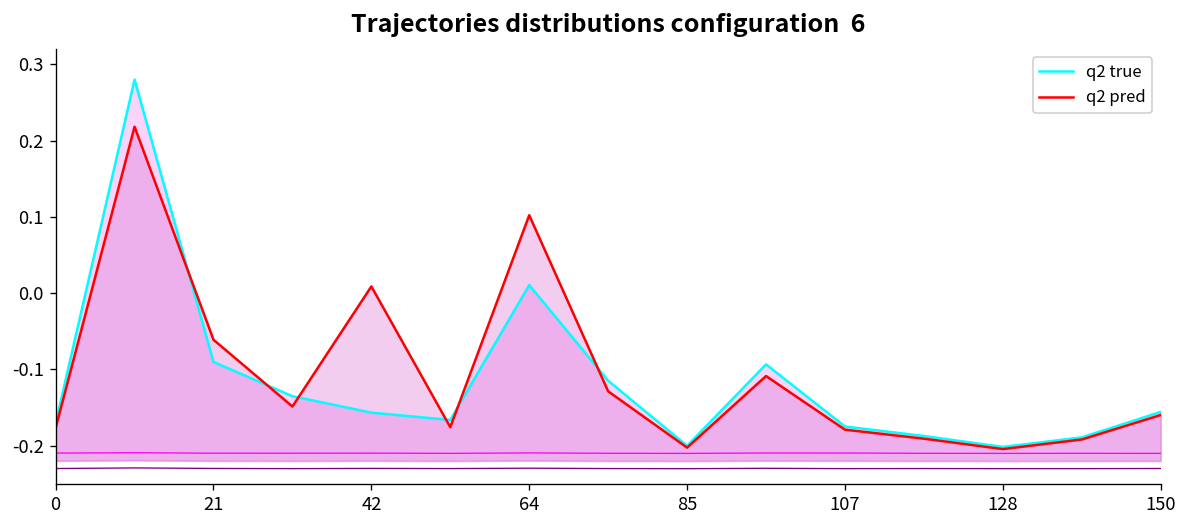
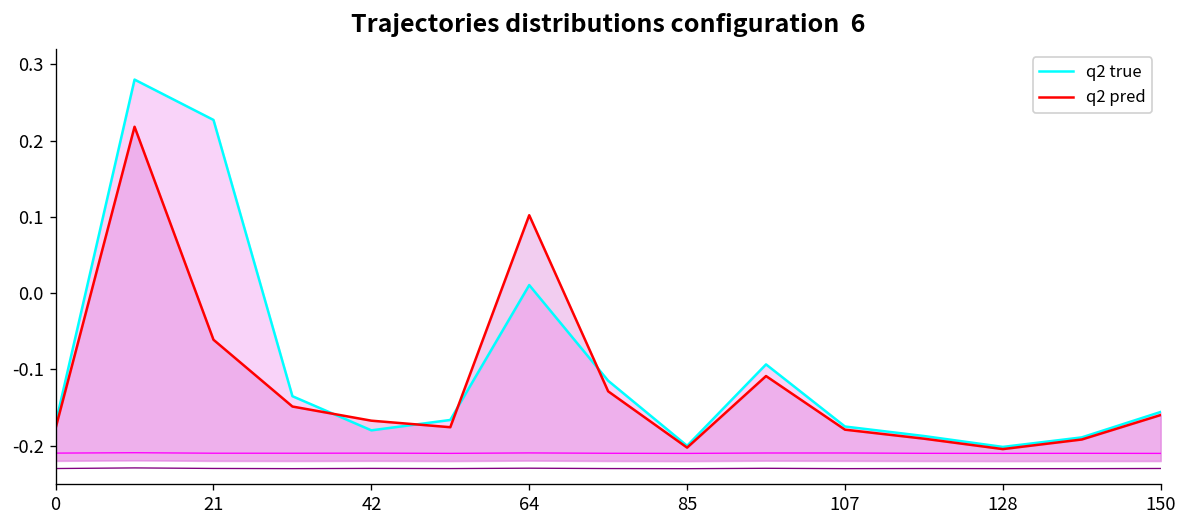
q2 true, 21: -0.09 -> 0.23
q2 true, 42: -0.16 -> -0.18
q2 pred, 42: 0.01 -> -0.17
